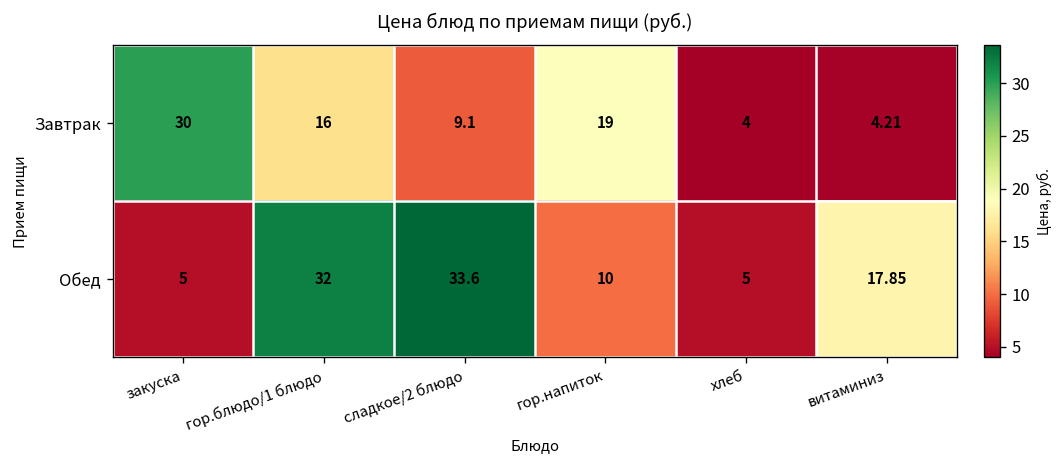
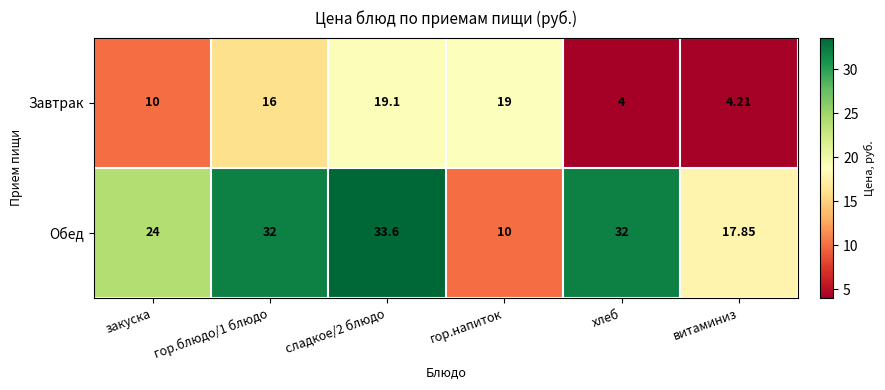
Завтрак, закуска: 30 -> 10
Завтрак, сладкое/2 блюдо: 9.1 -> 19.1
Обед, закуска: 5 -> 24
Обед, хлеб: 5 -> 32
